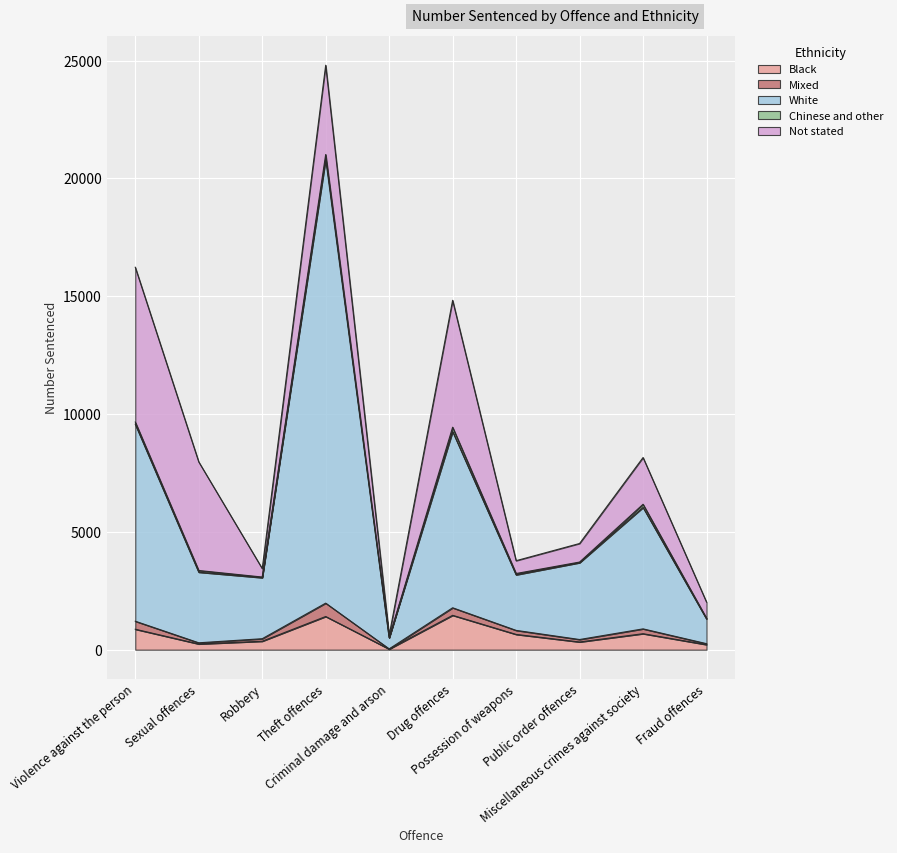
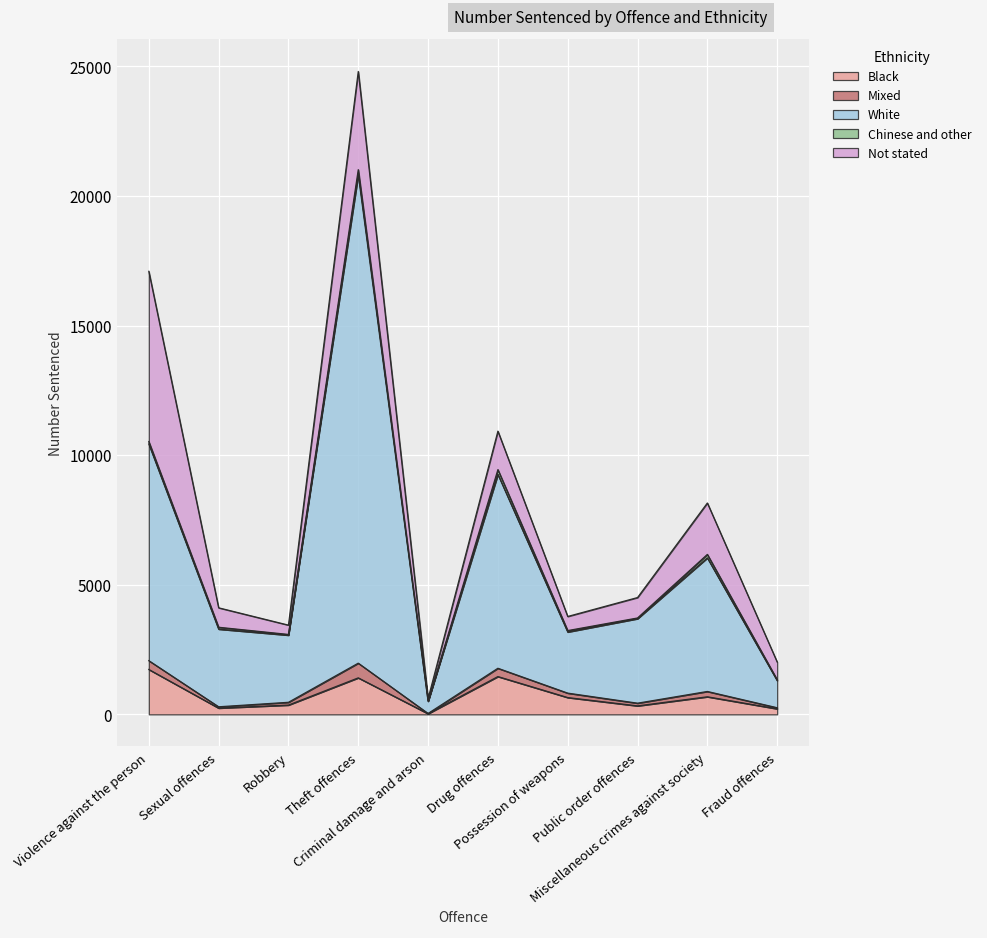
Black, Violence against the person: 900 -> 1700
Not stated, Sexual offences: 4600 -> 800
Not stated, Drug offences: 5400 -> 1500
